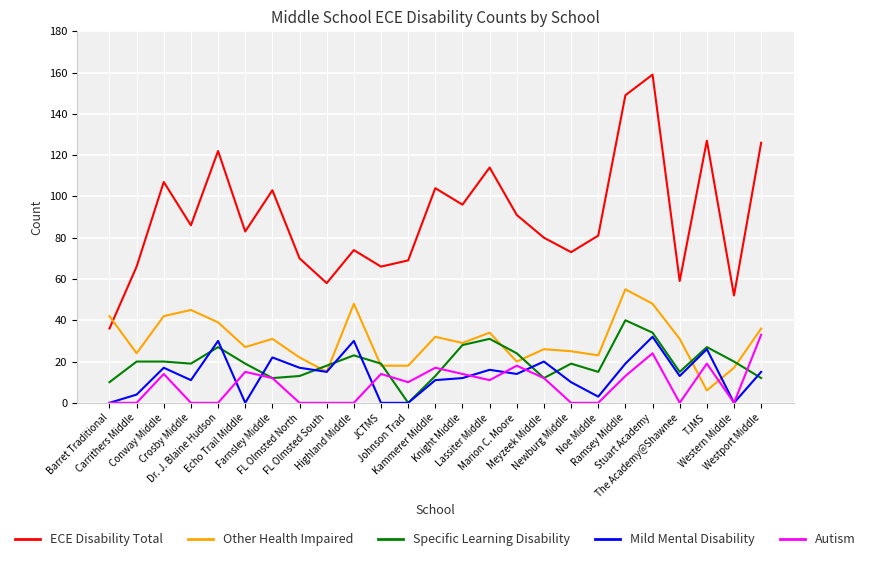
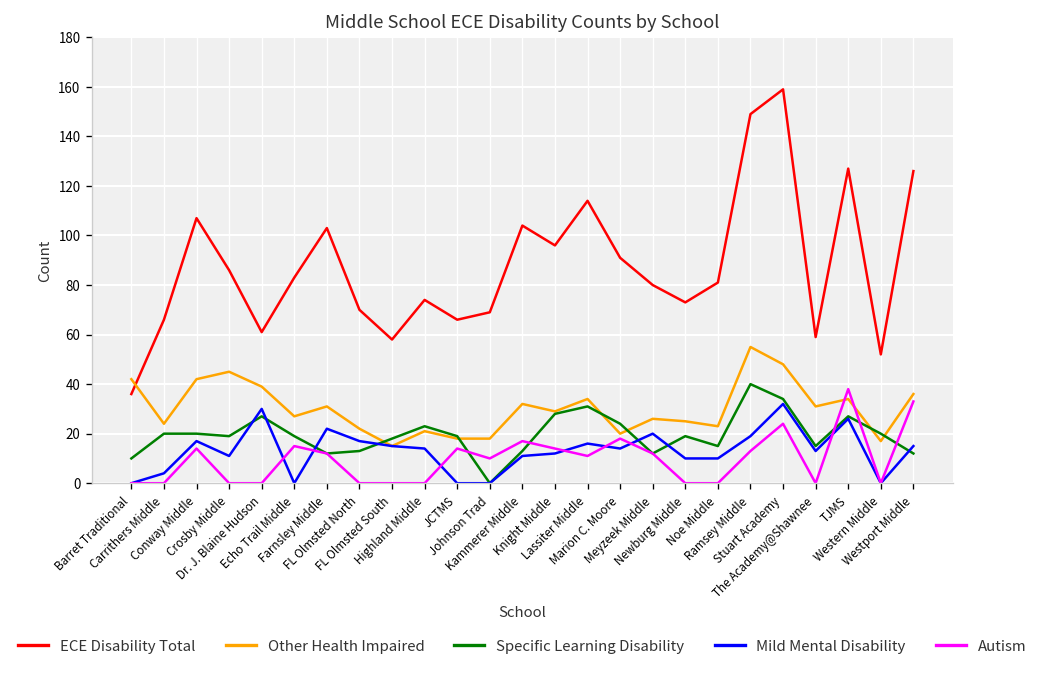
ECE Disability Total, Dr. J. Blaine Hudson: 122 -> 61
Other Health Impaired, Highland Middle: 48 -> 21
Mild Mental Disability, Highland Middle: 30 -> 14
Mild Mental Disability, Noe Middle: 3 -> 10
Other Health Impaired, TJMS: 6 -> 34
Autism, TJMS: 19 -> 38
